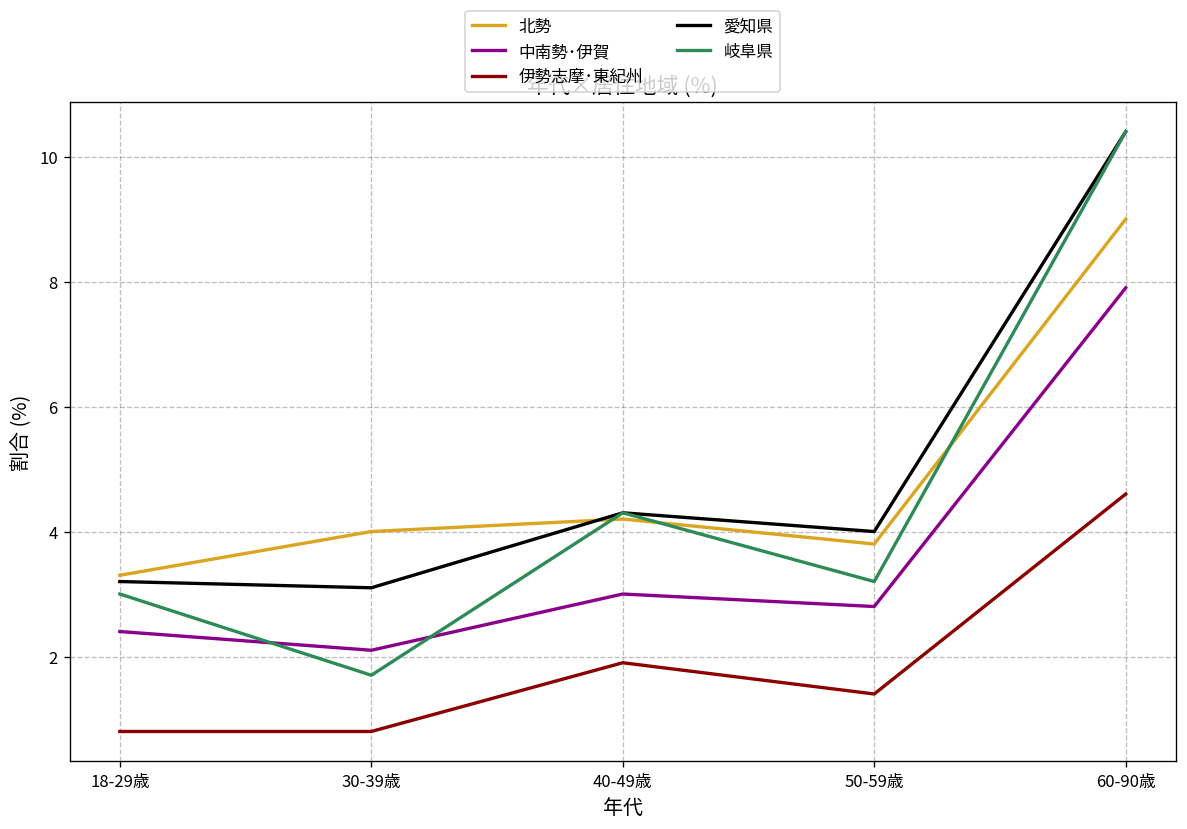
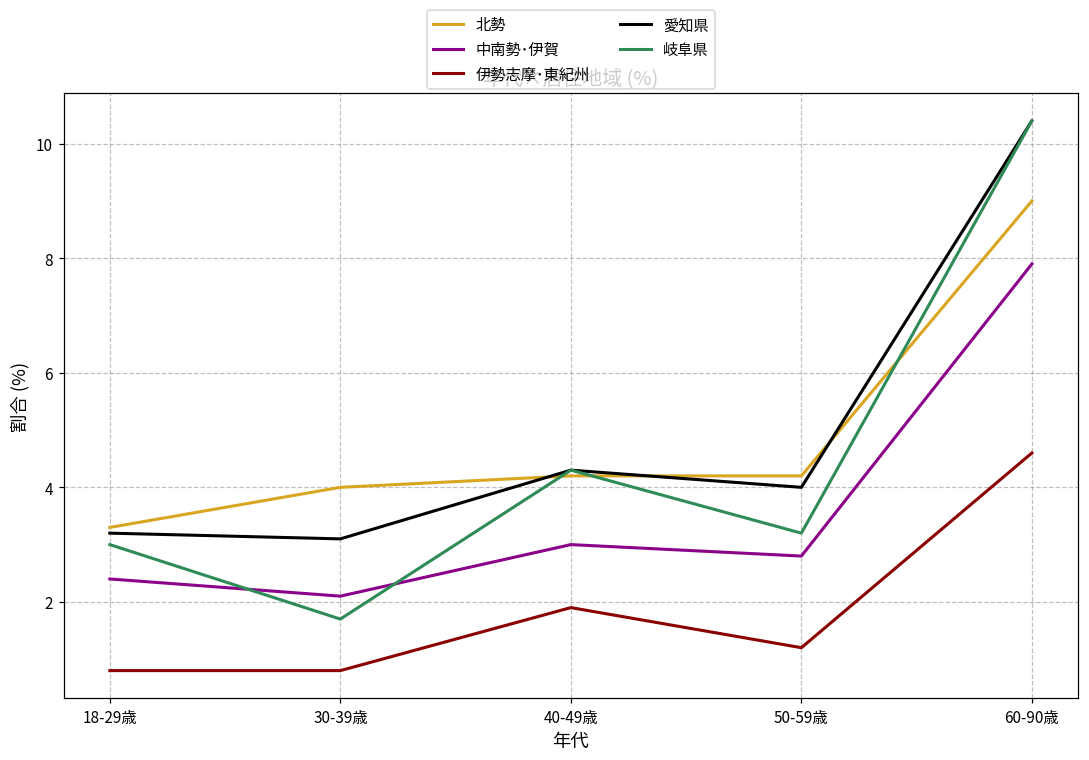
北勢, 50-59歳: 3.8 -> 4.2
伊勢志摩･東紀州, 50-59歳: 1.4 -> 1.2
